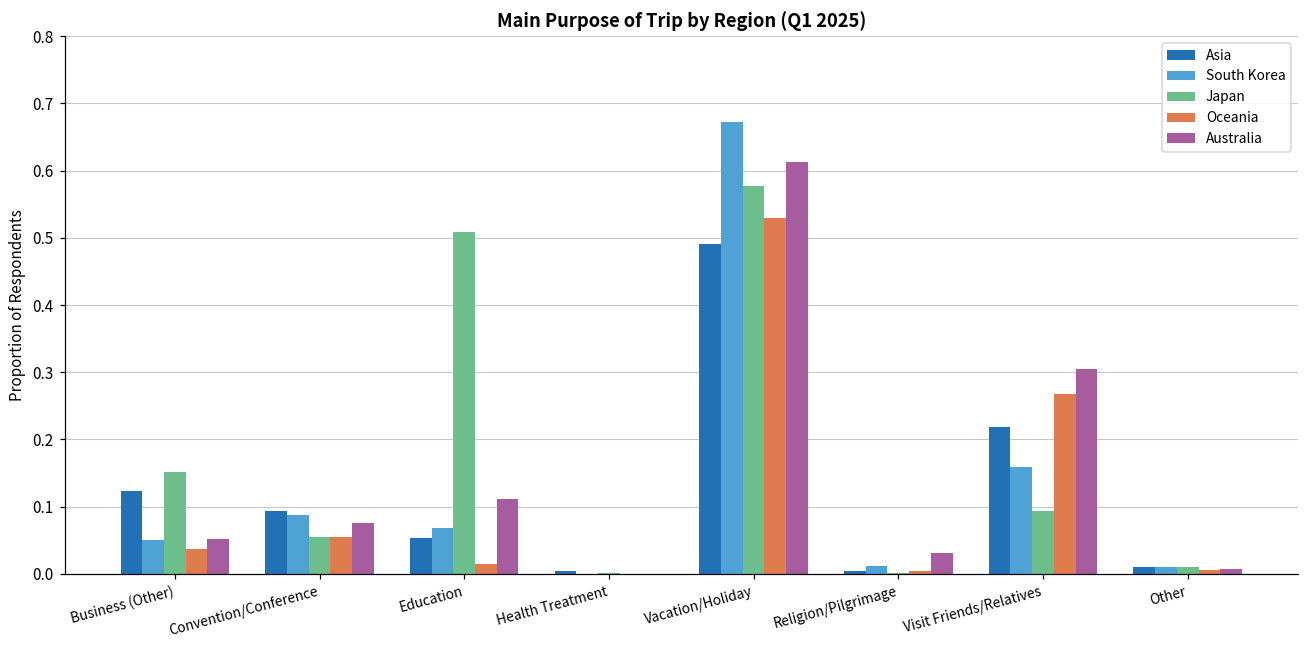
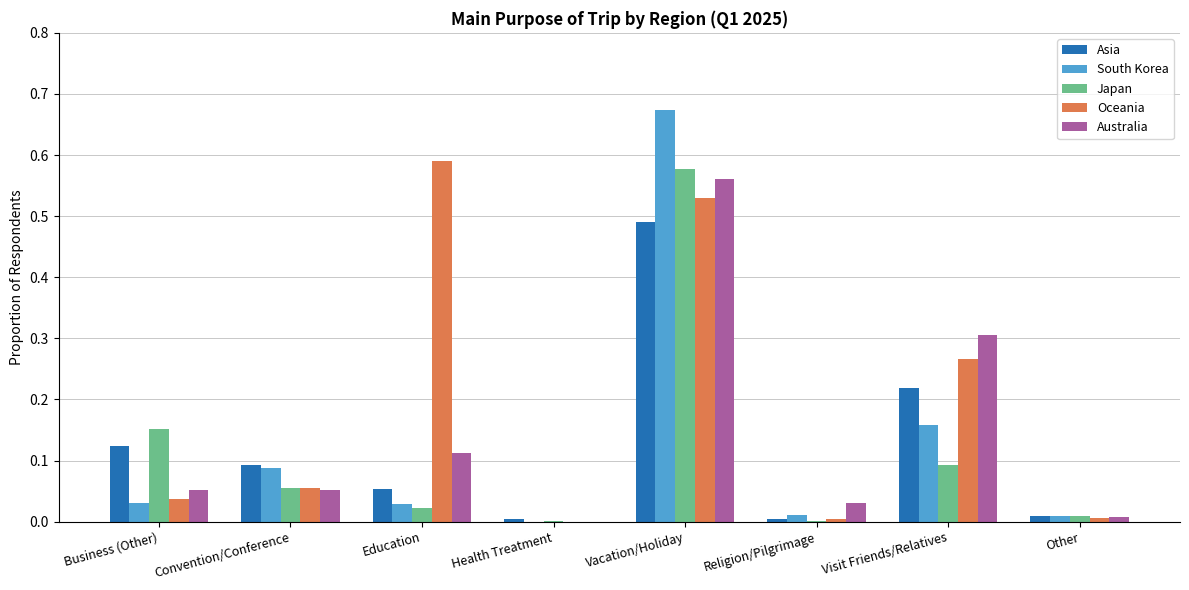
South Korea, Business (Other): 0.05 -> 0.03
Australia, Convention/Conference: 0.08 -> 0.05
South Korea, Education: 0.07 -> 0.03
Japan, Education: 0.51 -> 0.02
Oceania, Education: 0.02 -> 0.59
Australia, Vacation/Holiday: 0.61 -> 0.56
